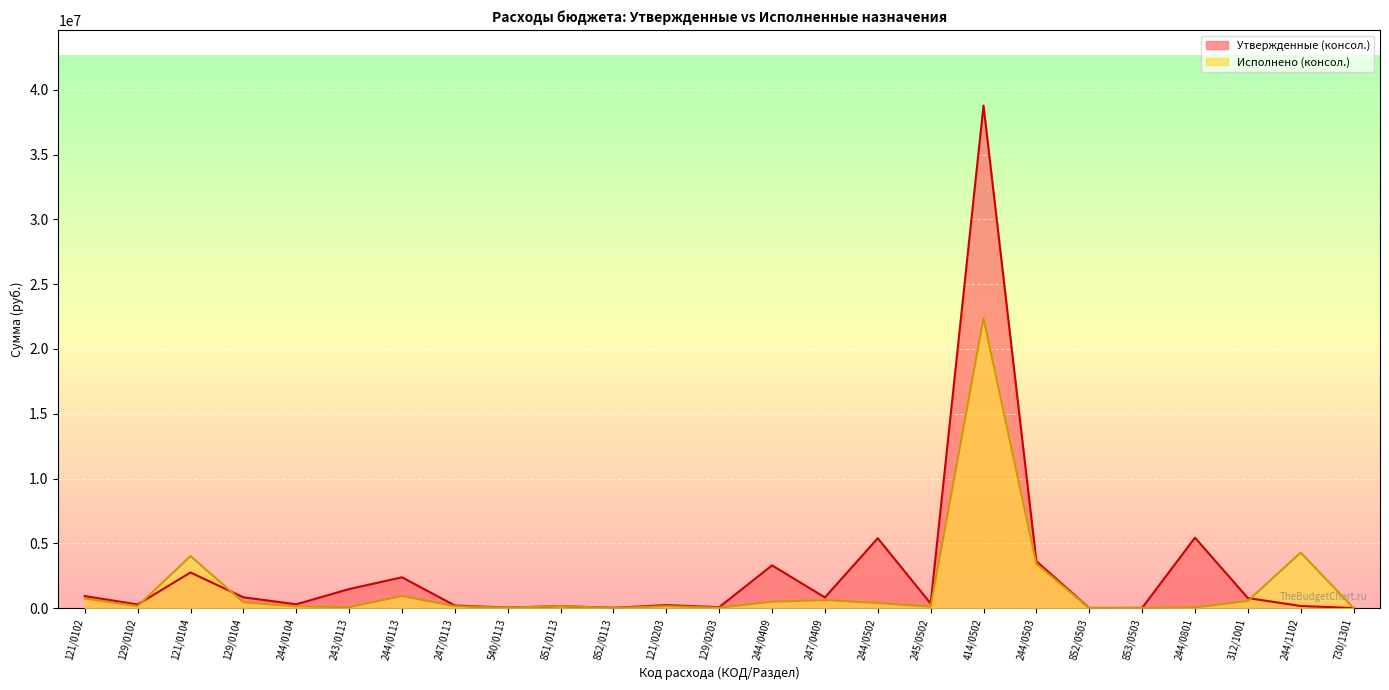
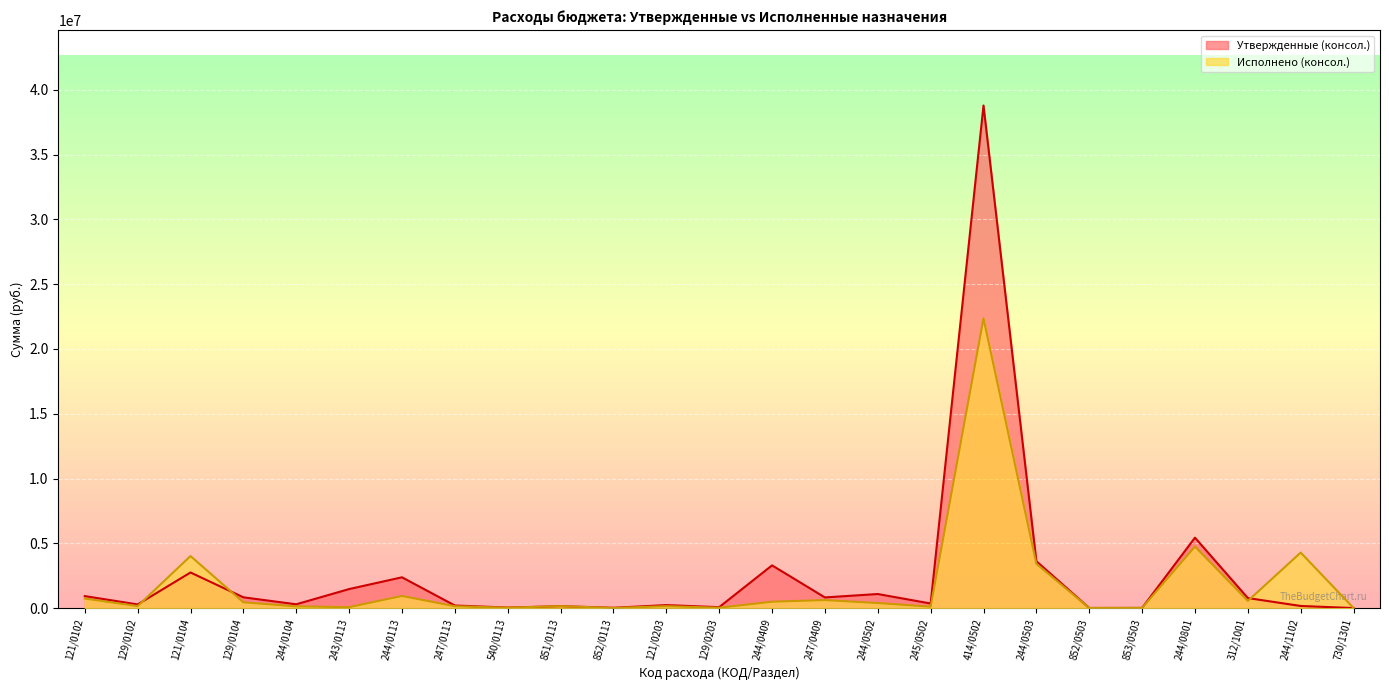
Утвержденные (консол.), 244/0502: 5400000 -> 1100000
Исполнено (консол.), 244/0801: 0 -> 4700000
